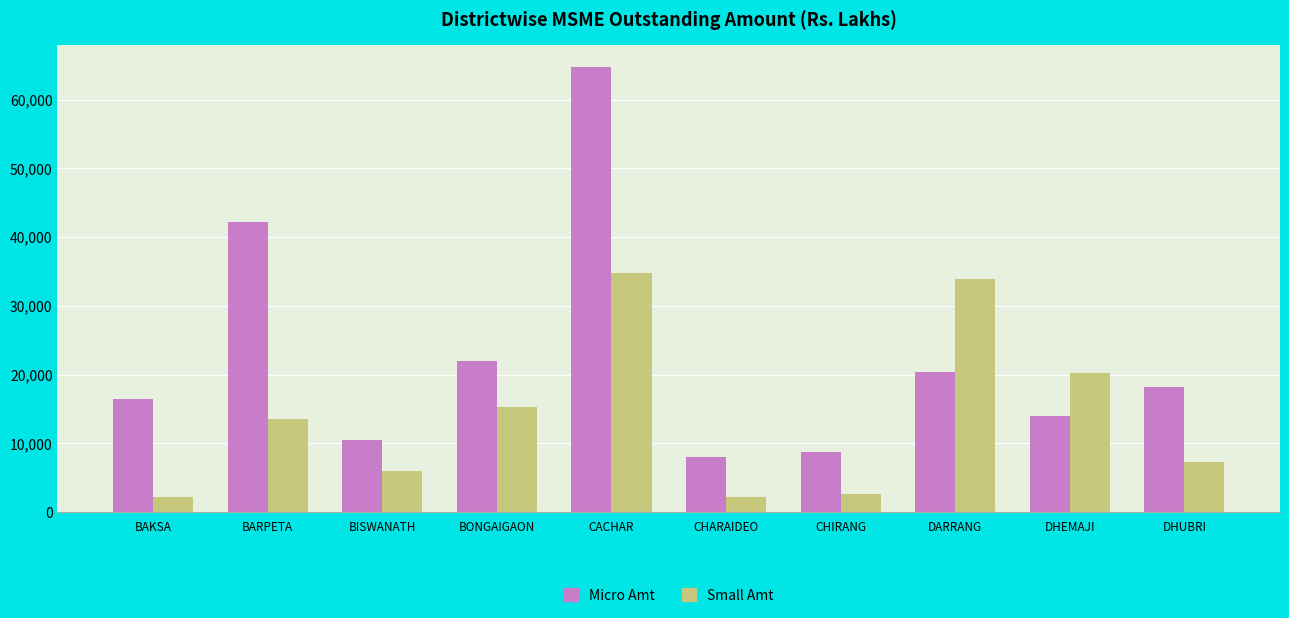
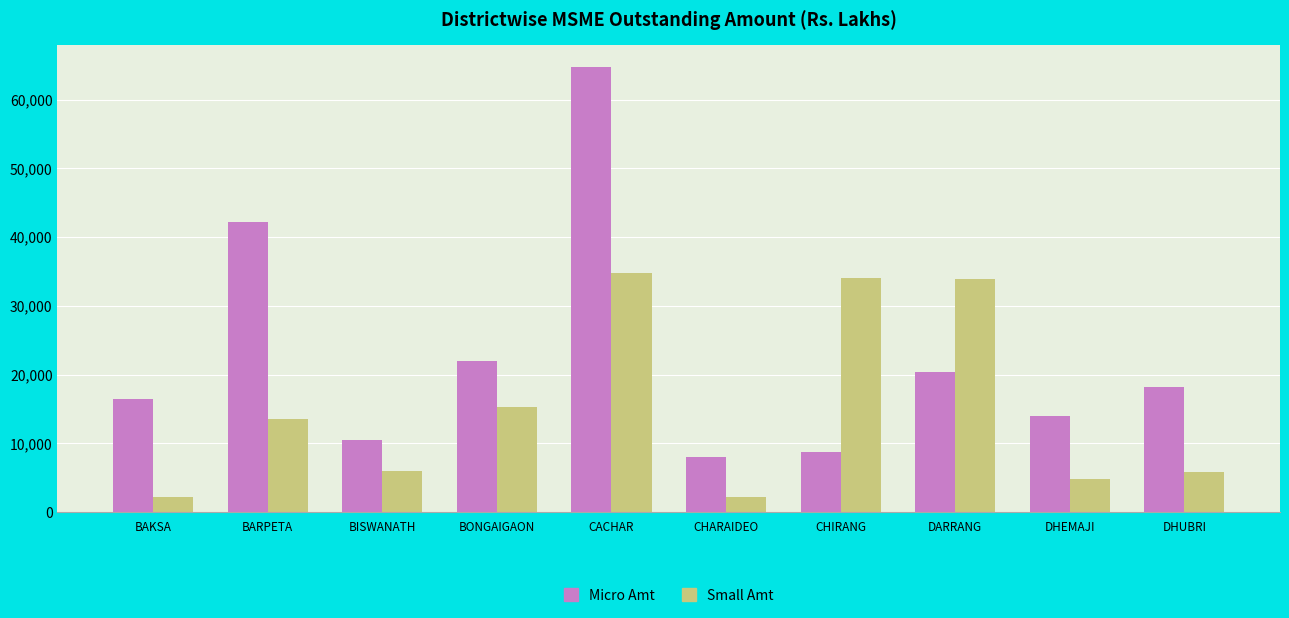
Small Amt, CHIRANG: 3,000 -> 34,000
Small Amt, DHEMAJI: 20,000 -> 5,000
Small Amt, DHUBRI: 7,000 -> 6,000
